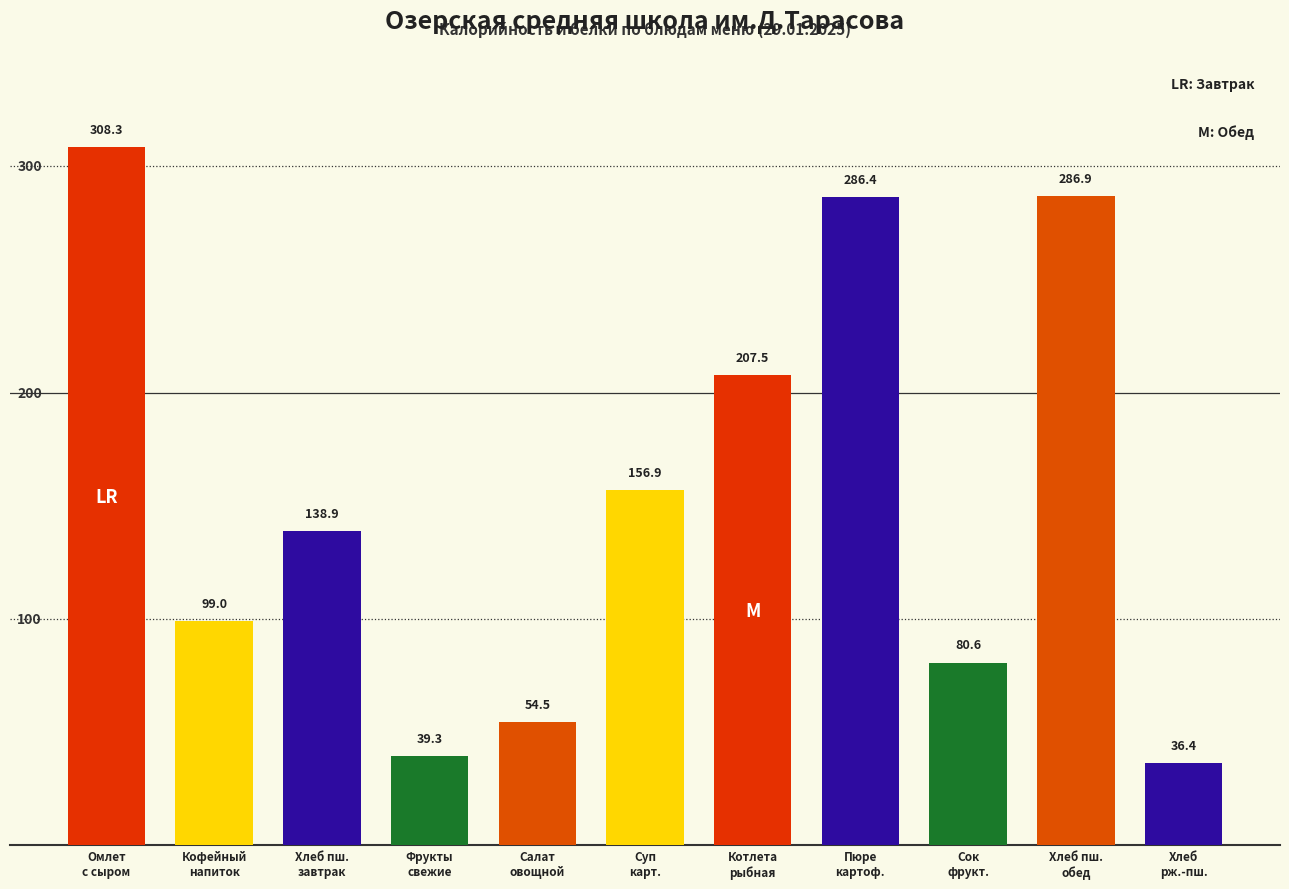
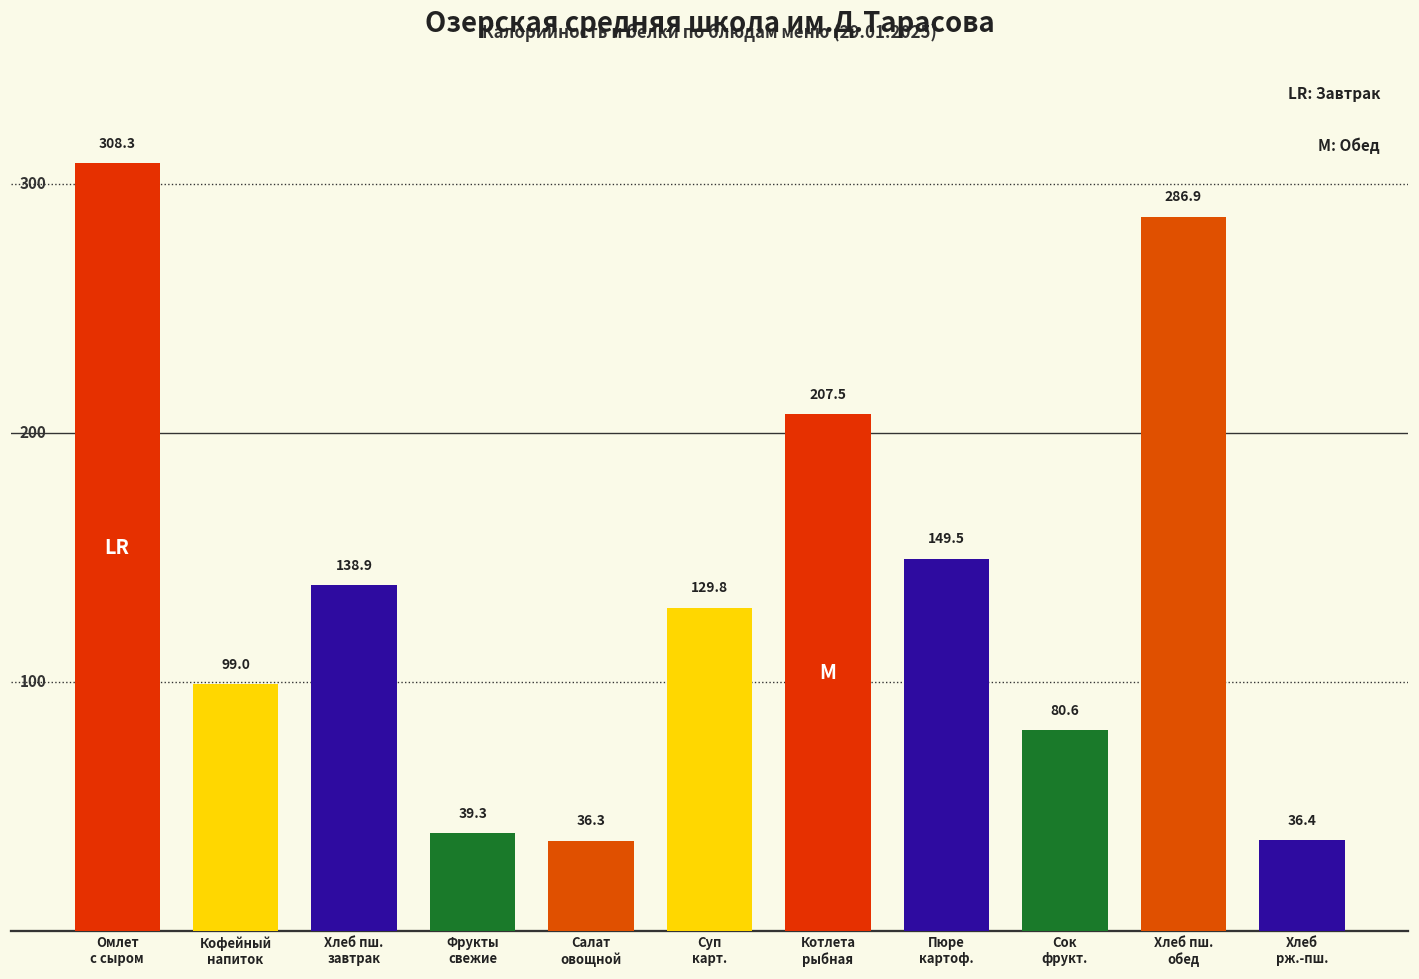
Салат овощной: 54.5 -> 36.3
Суп карт.: 156.9 -> 129.8
Пюре картоф.: 286.4 -> 149.5
